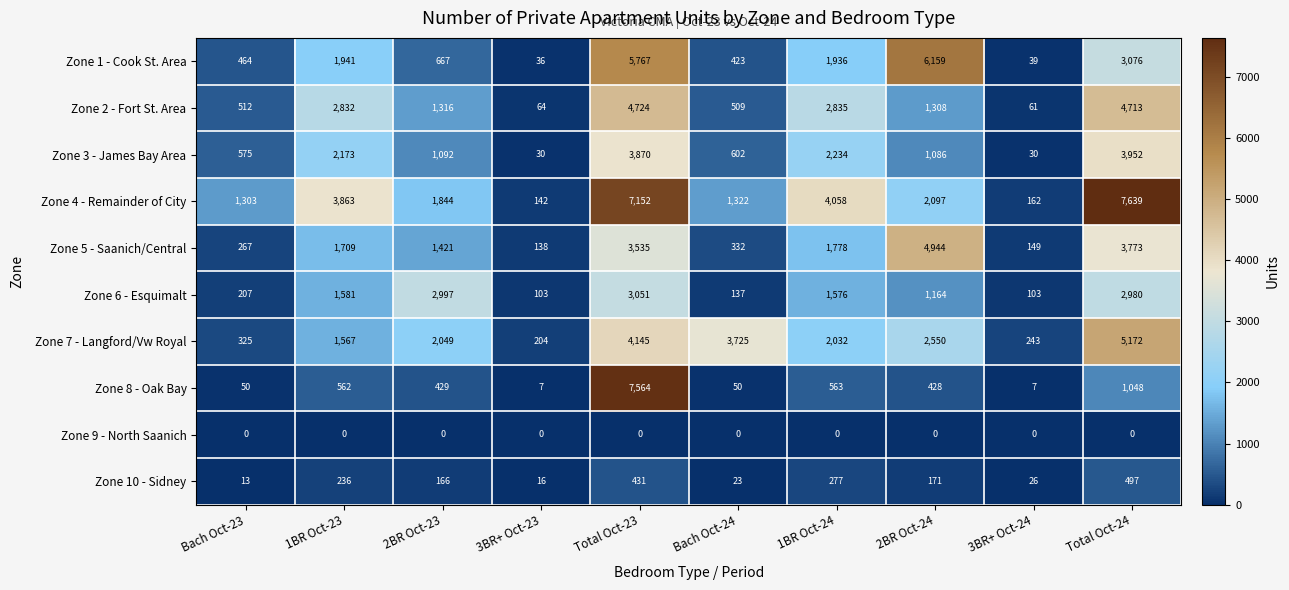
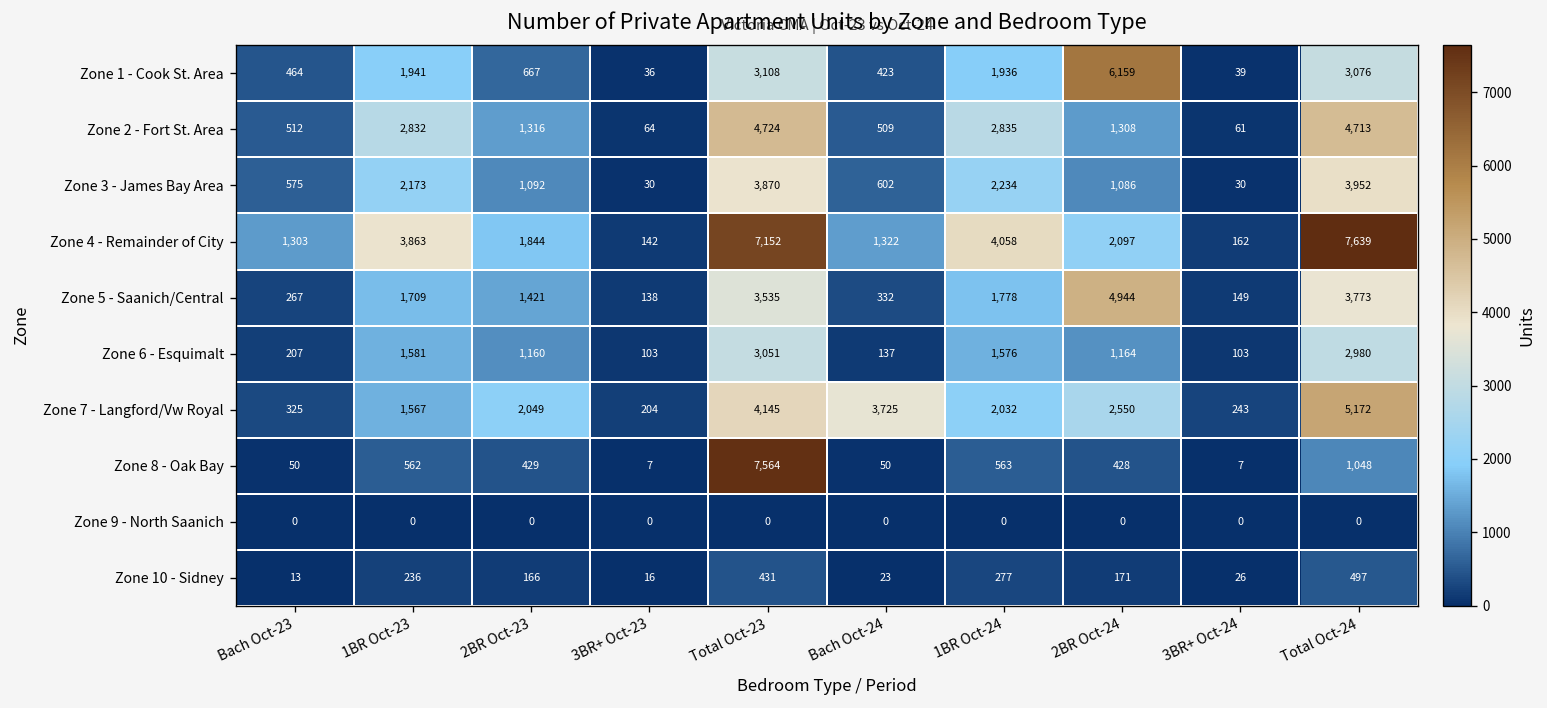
Zone 1 - Cook St. Area, Total Oct-23: 5,767 -> 3,108
Zone 6 - Esquimalt, 2BR Oct-23: 2,997 -> 1,160
